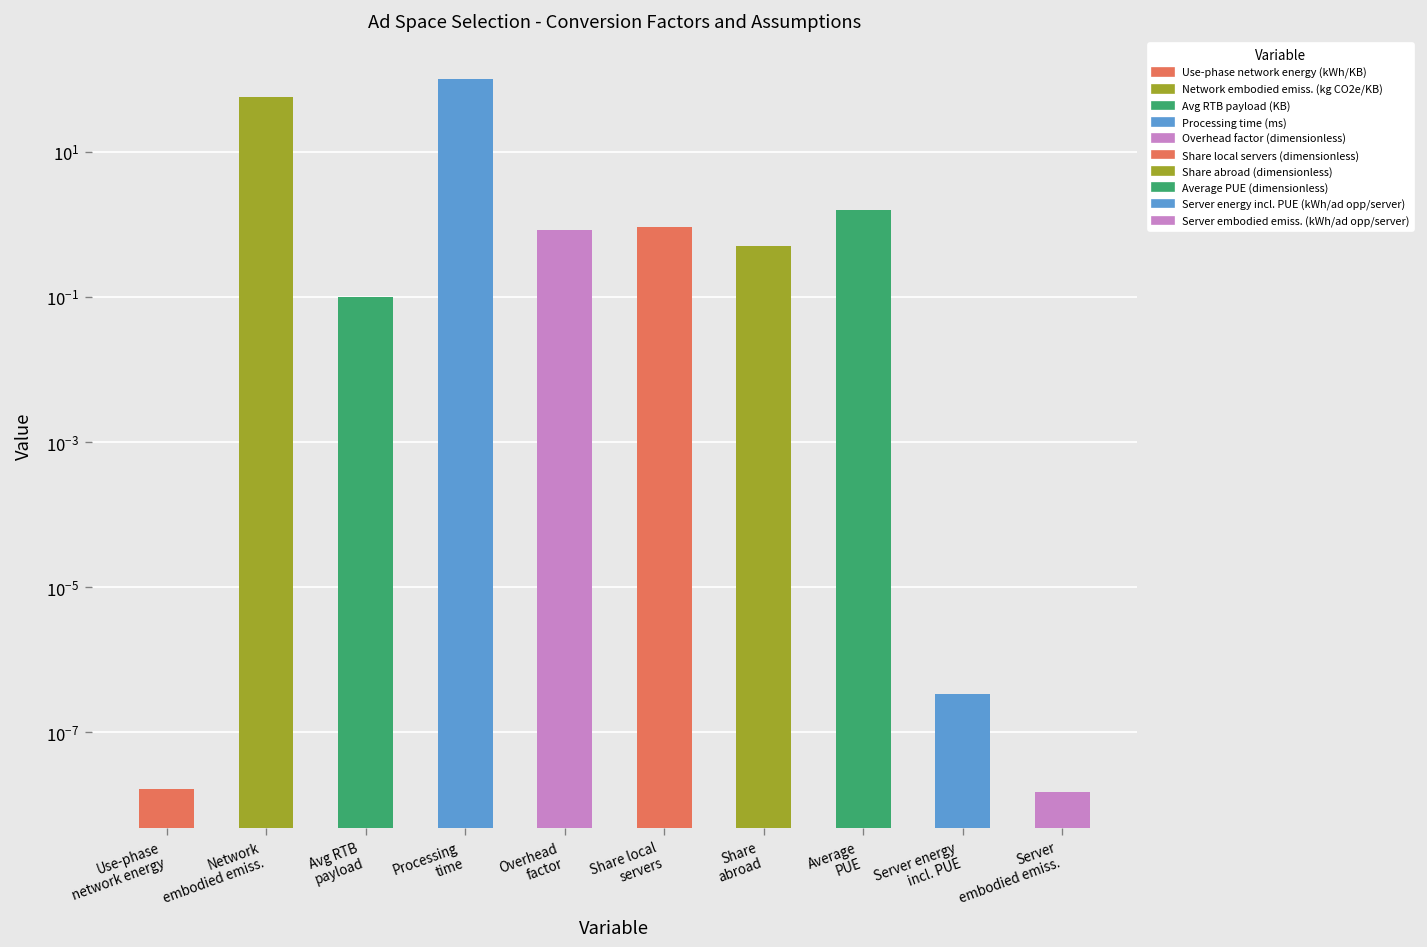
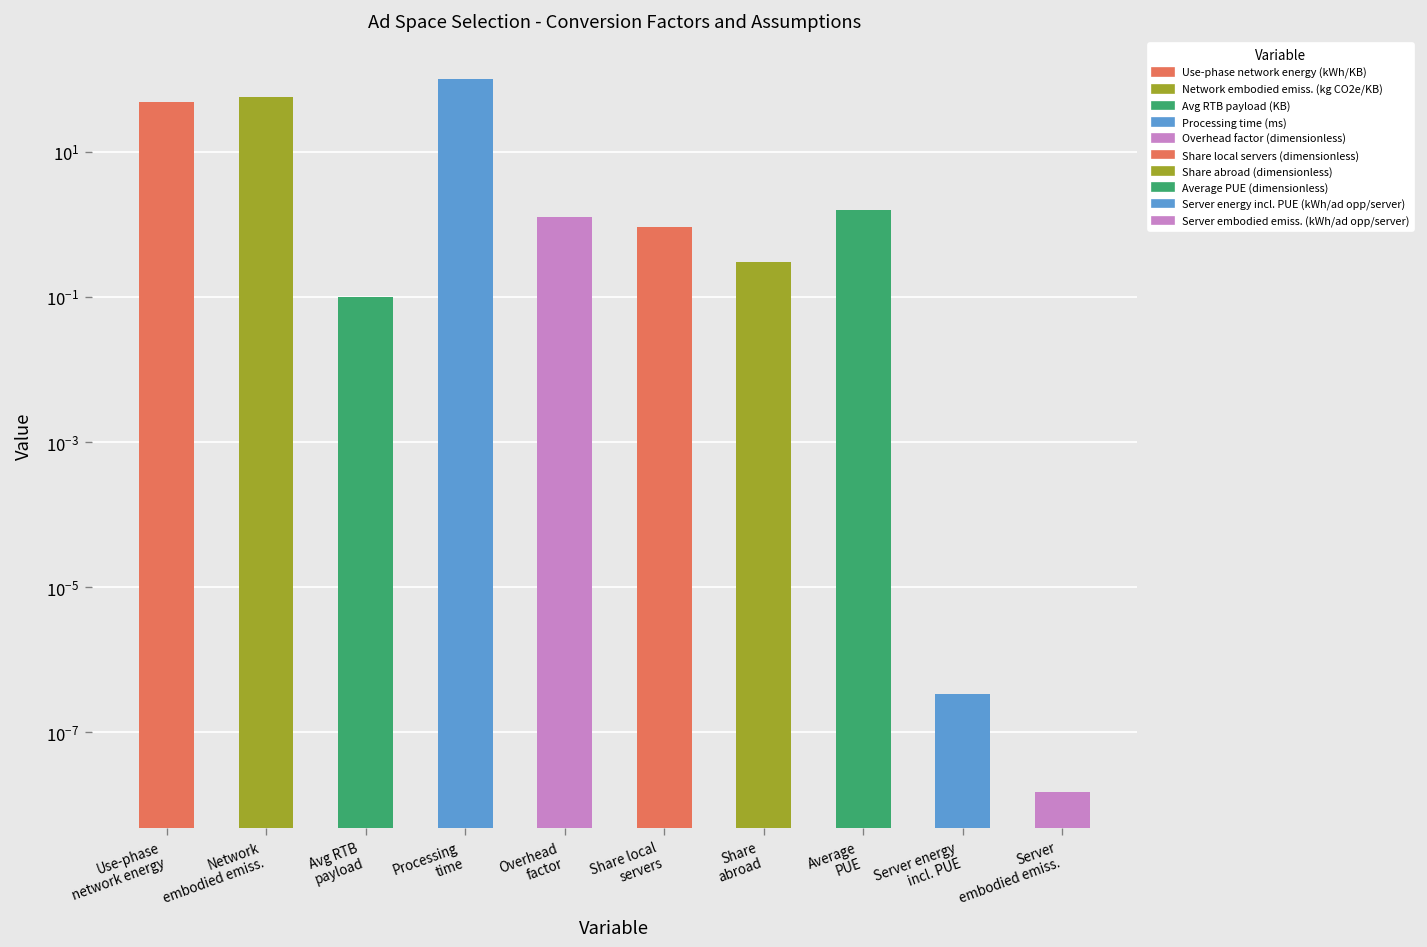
Use-phase network energy: 0 -> 50
Overhead factor: 0.8 -> 1.3
Share abroad: 0.5 -> 0.3
